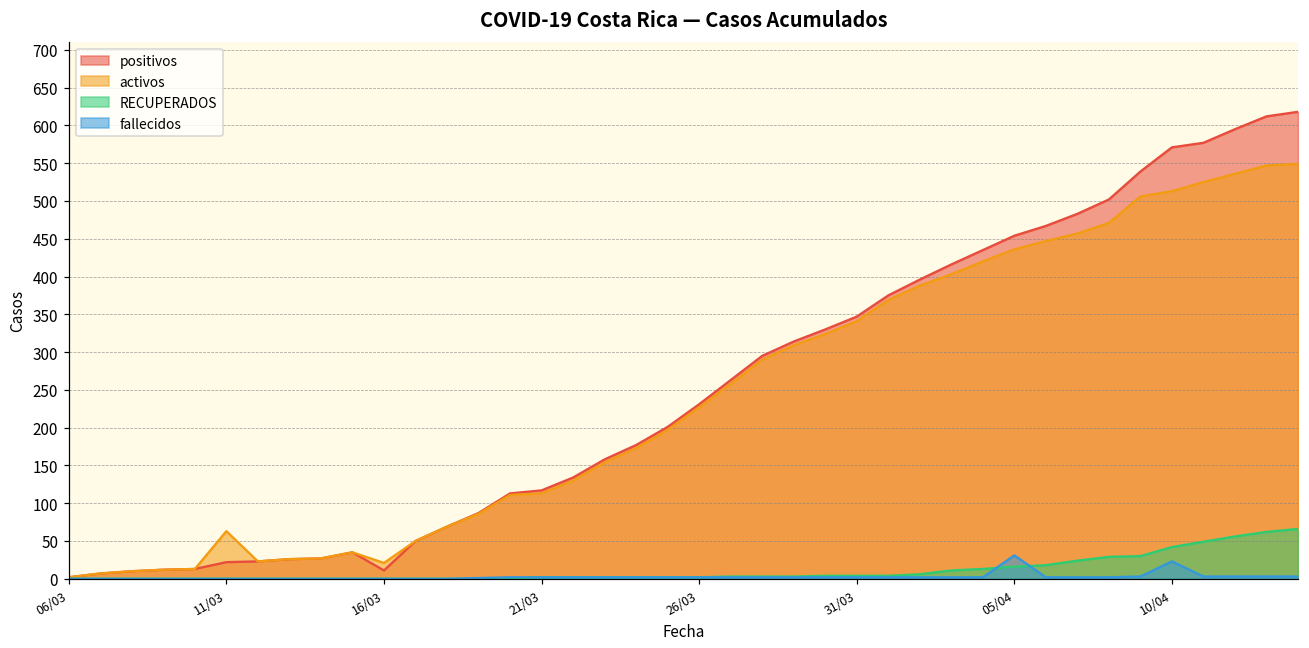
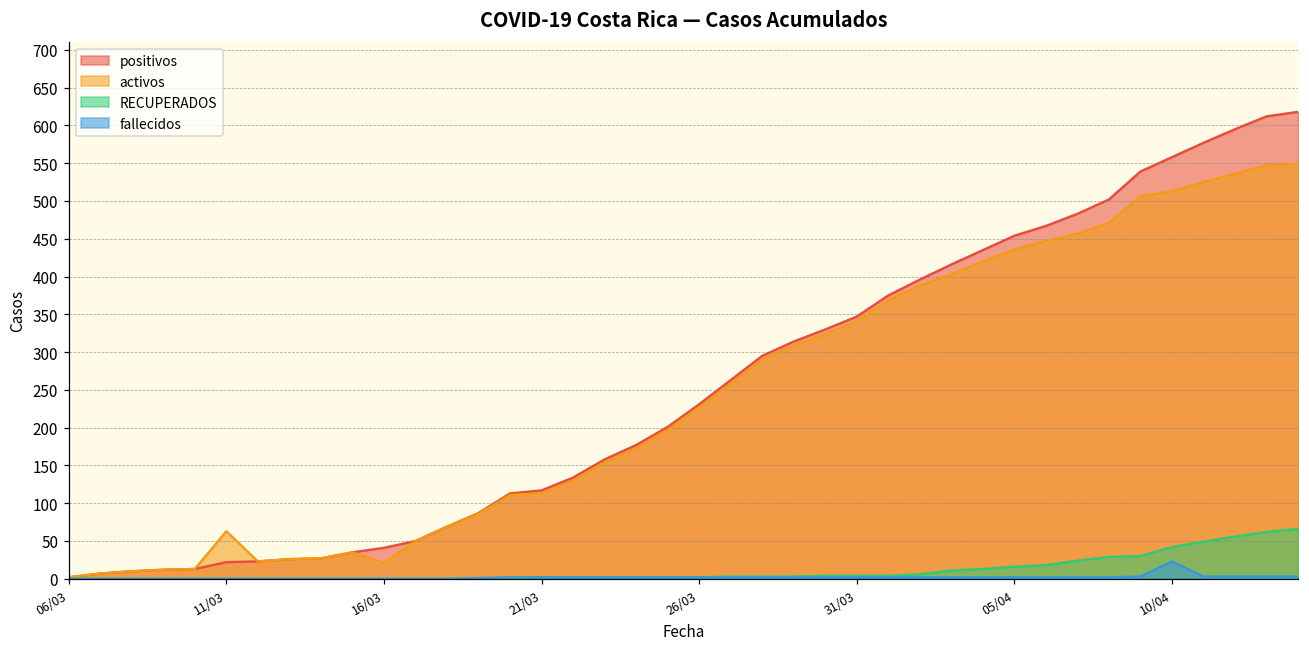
positivos, 16/03: 10 -> 40
fallecidos, 05/04: 30 -> 0
positivos, 10/04: 570 -> 560
